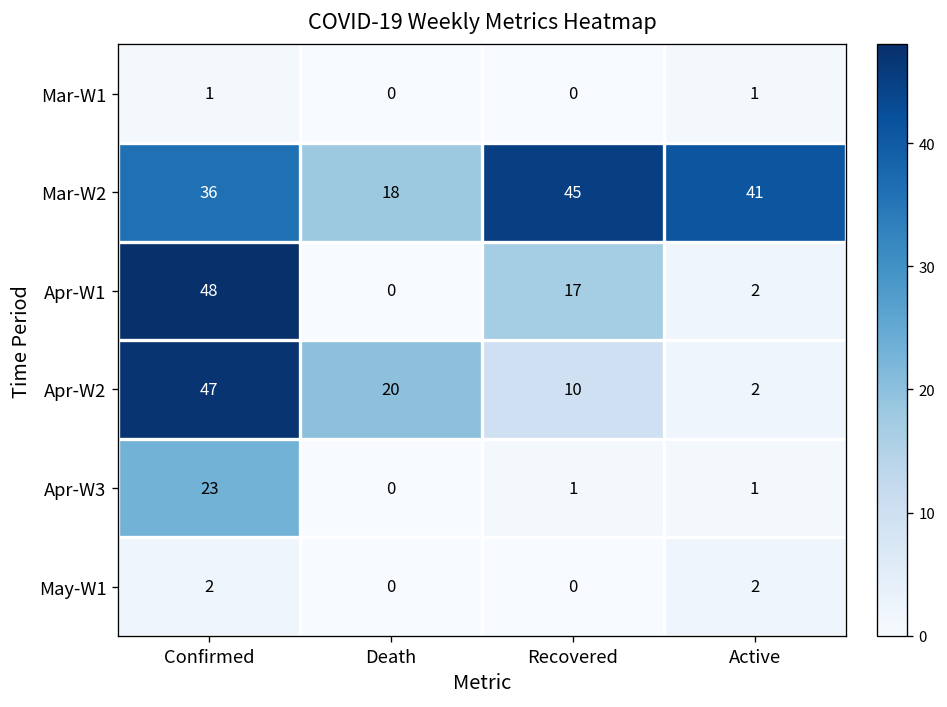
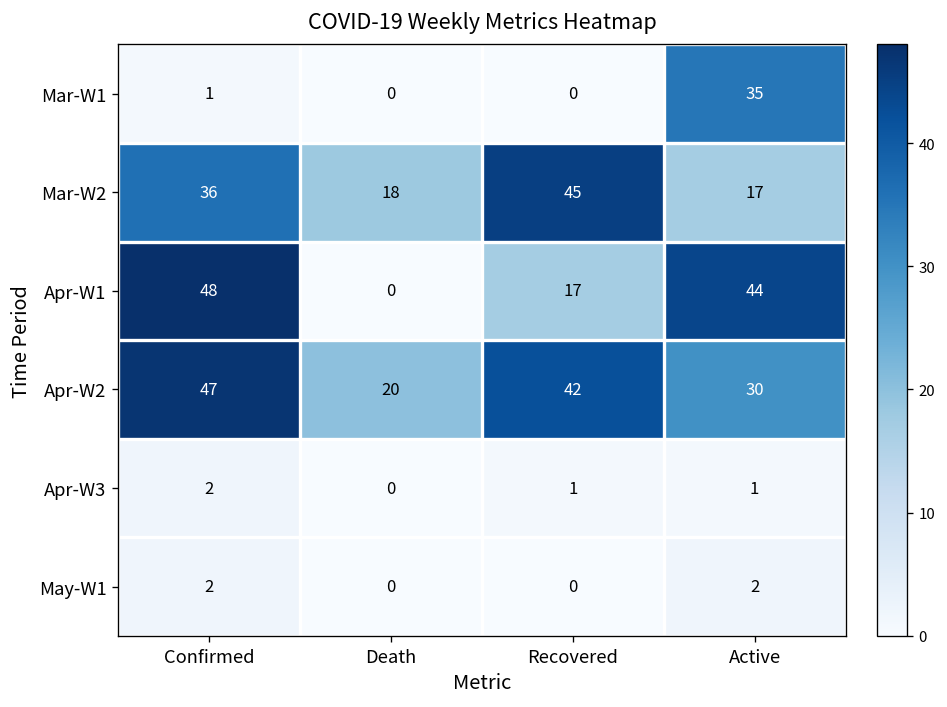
Mar-W1, Active: 1 -> 35
Mar-W2, Active: 41 -> 17
Apr-W1, Active: 2 -> 44
Apr-W2, Recovered: 10 -> 42
Apr-W2, Active: 2 -> 30
Apr-W3, Confirmed: 23 -> 2
